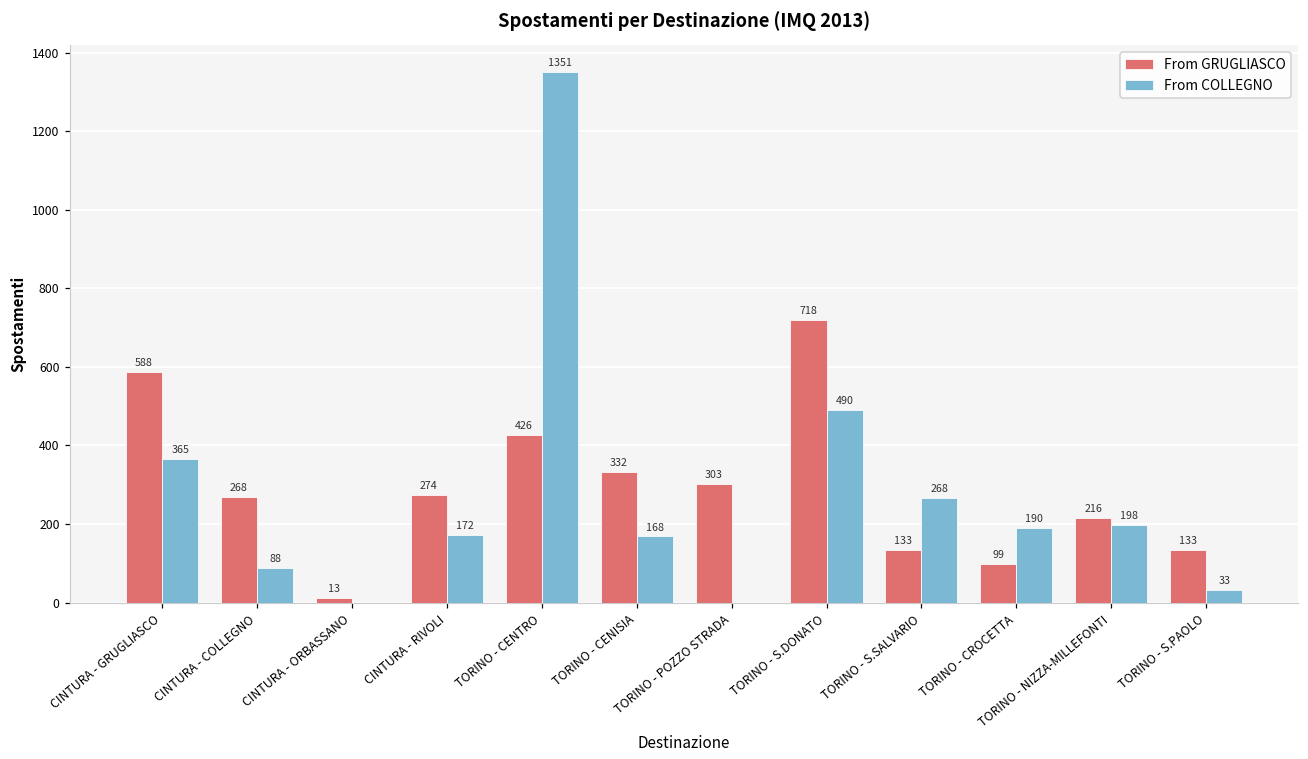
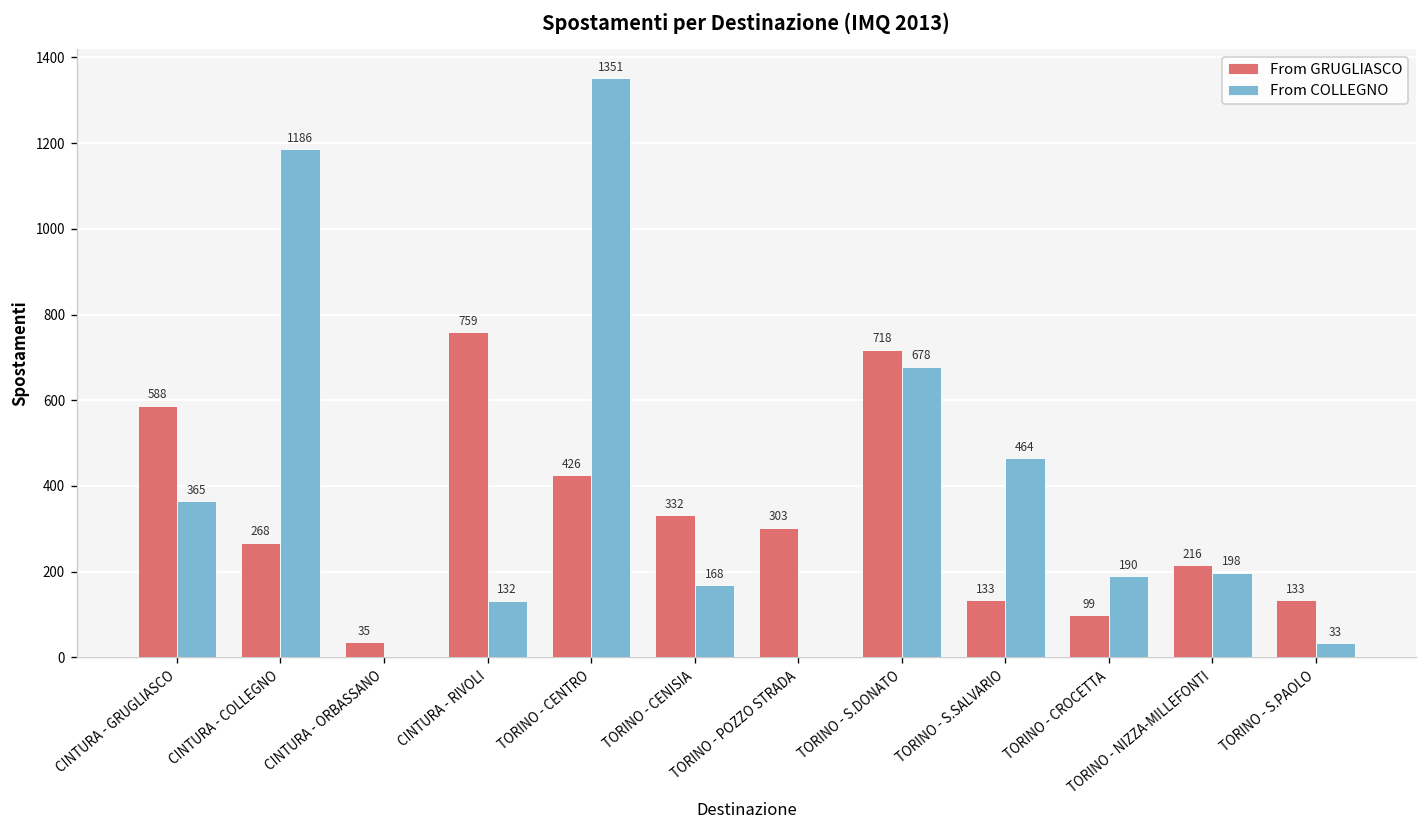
From COLLEGNO, CINTURA - COLLEGNO: 88 -> 1186
From GRUGLIASCO, CINTURA - ORBASSANO: 13 -> 35
From GRUGLIASCO, CINTURA - RIVOLI: 274 -> 759
From COLLEGNO, CINTURA - RIVOLI: 172 -> 132
From COLLEGNO, TORINO - S.DONATO: 490 -> 678
From COLLEGNO, TORINO - S.SALVARIO: 268 -> 464
